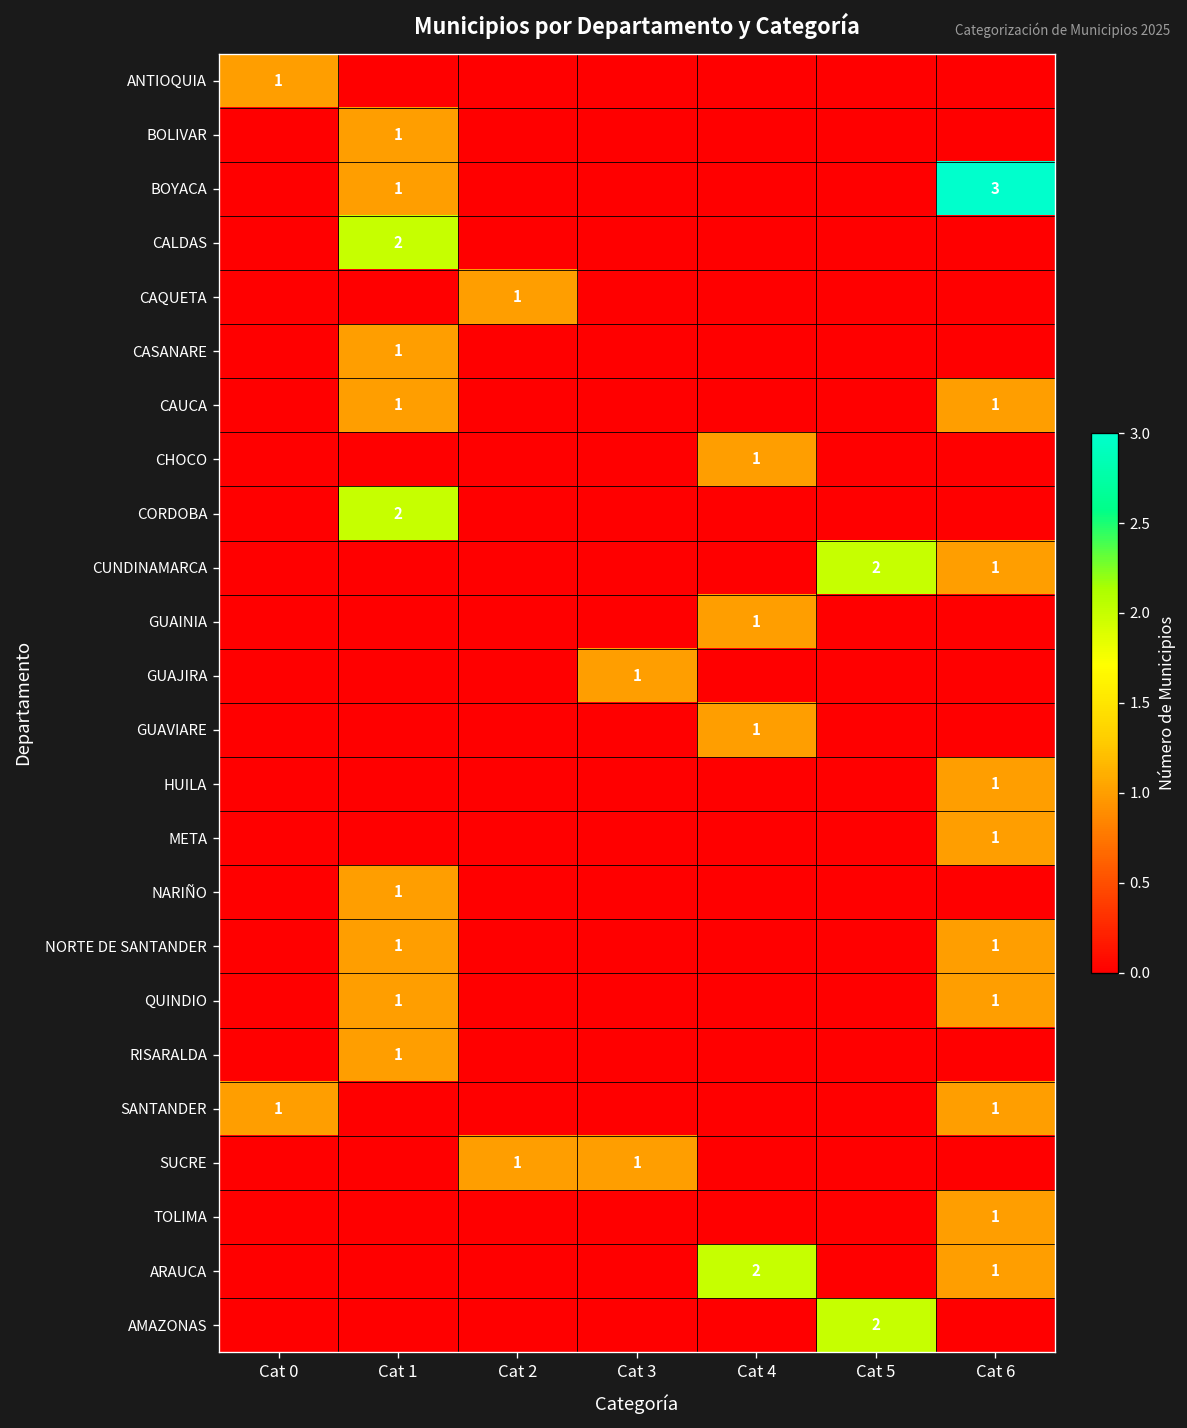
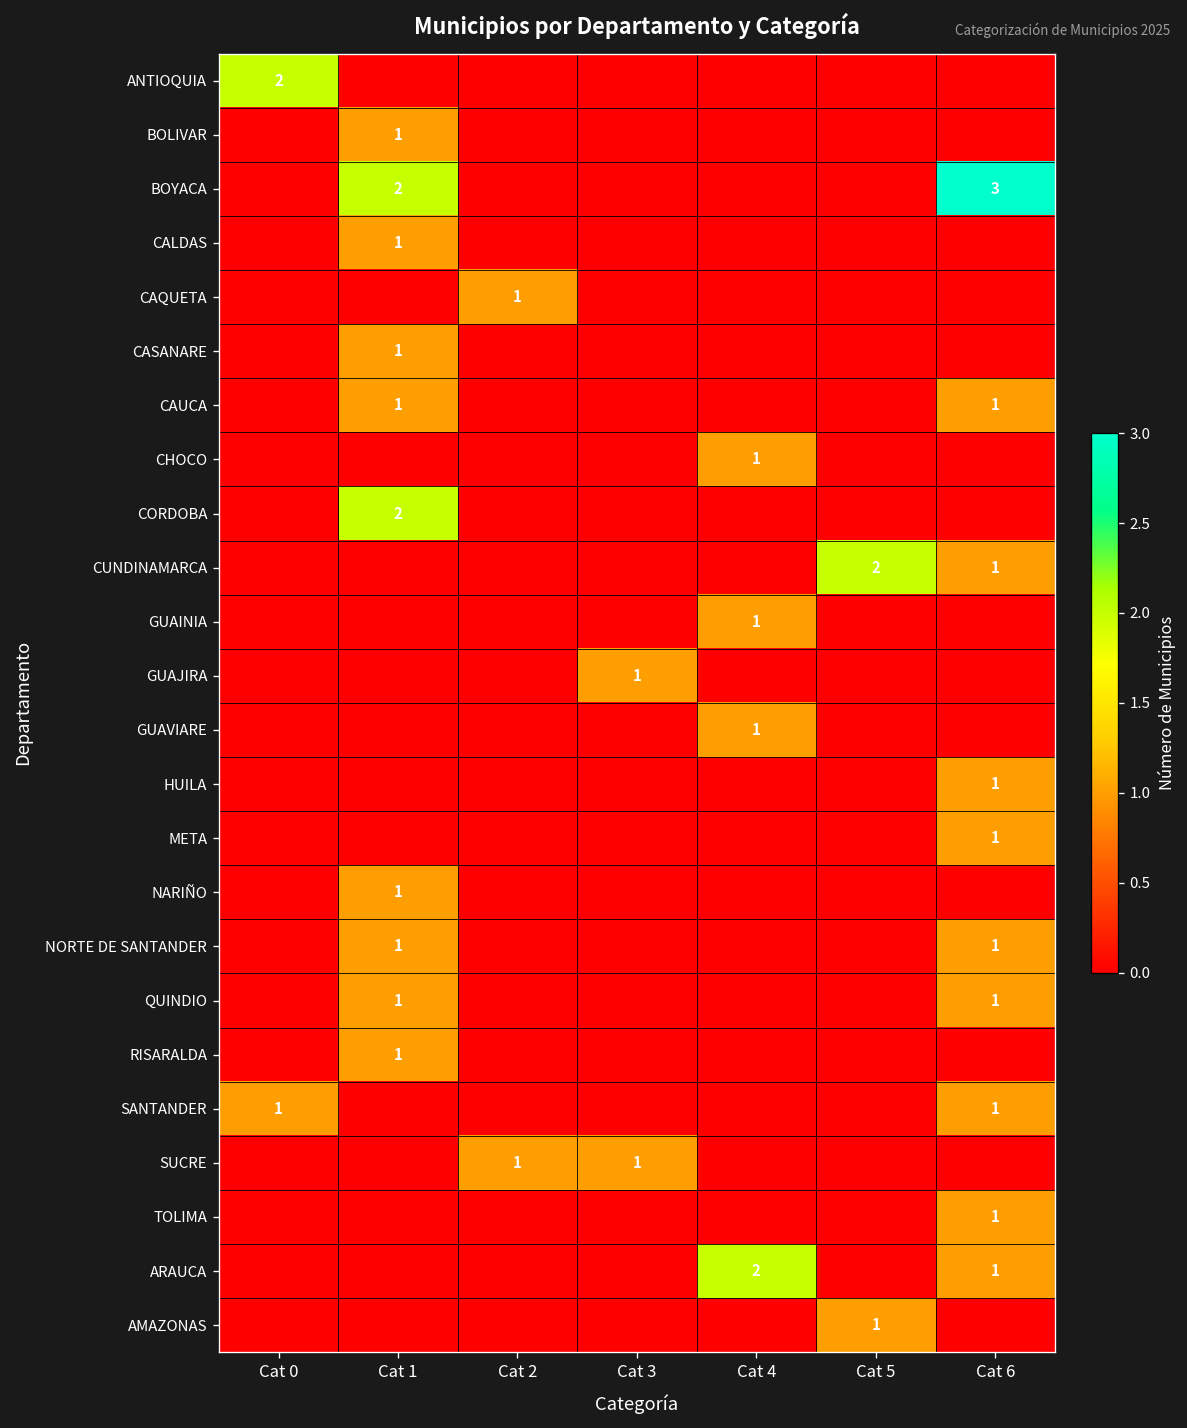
ANTIOQUIA, Cat 0: 1 -> 2
BOYACA, Cat 1: 1 -> 2
CALDAS, Cat 1: 2 -> 1
AMAZONAS, Cat 5: 2 -> 1
